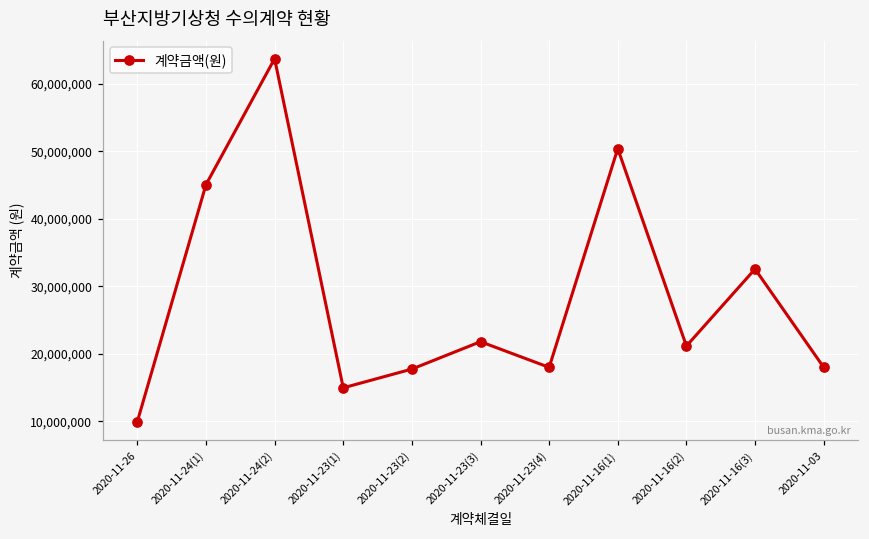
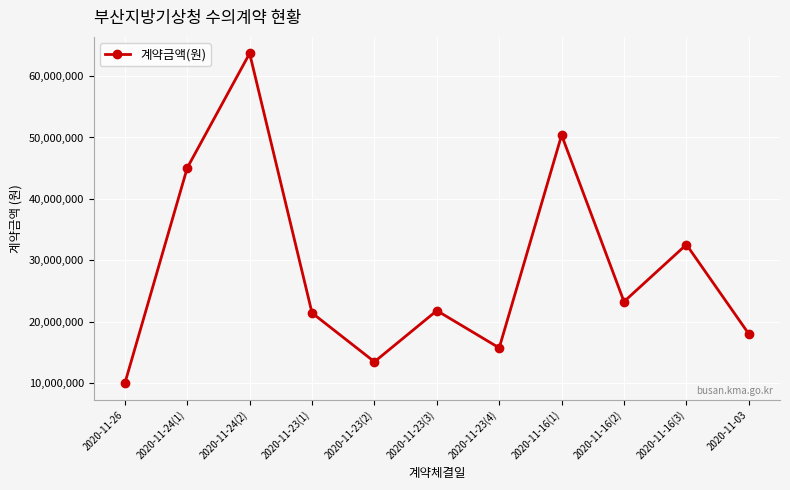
2020-11-23(1): 15,000,000 -> 21,000,000
2020-11-23(2): 18,000,000 -> 13,000,000
2020-11-23(4): 18,000,000 -> 16,000,000
2020-11-16(2): 21,000,000 -> 23,000,000
